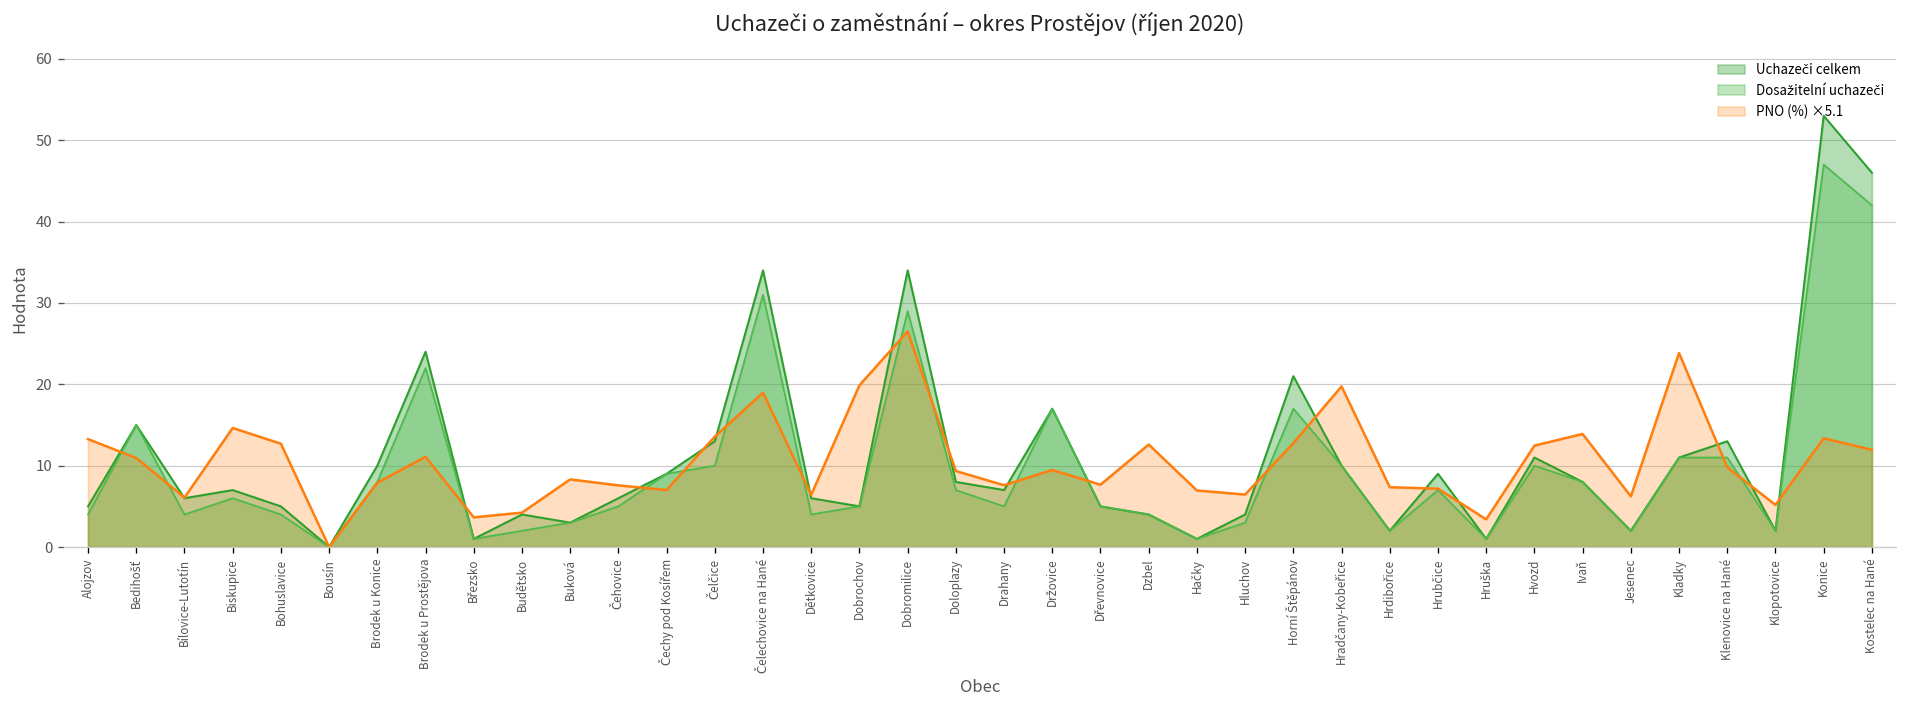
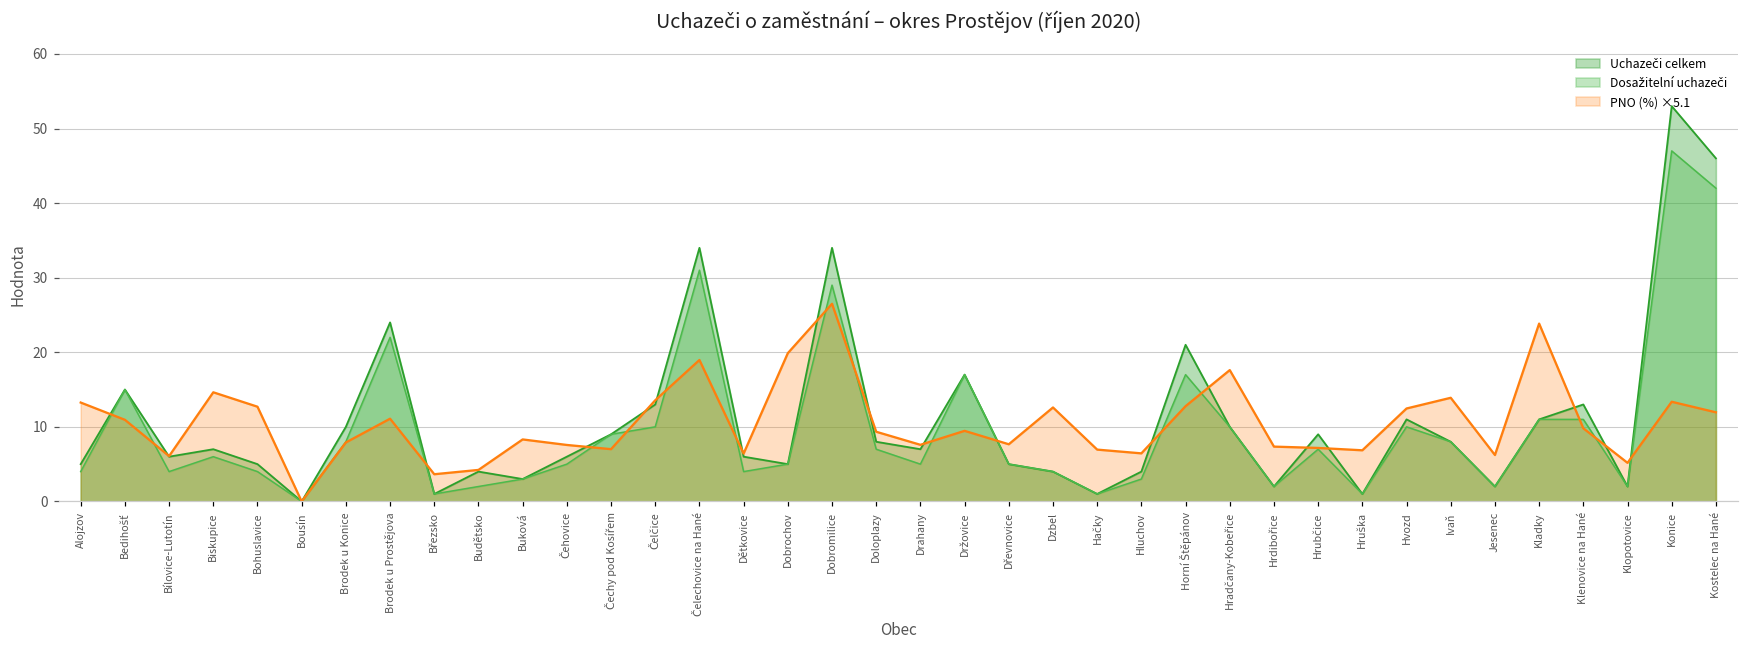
PNO (%) ×5.1, Hradčany-Kobeřice: 20 -> 18
PNO (%) ×5.1, Hruška: 3 -> 7
